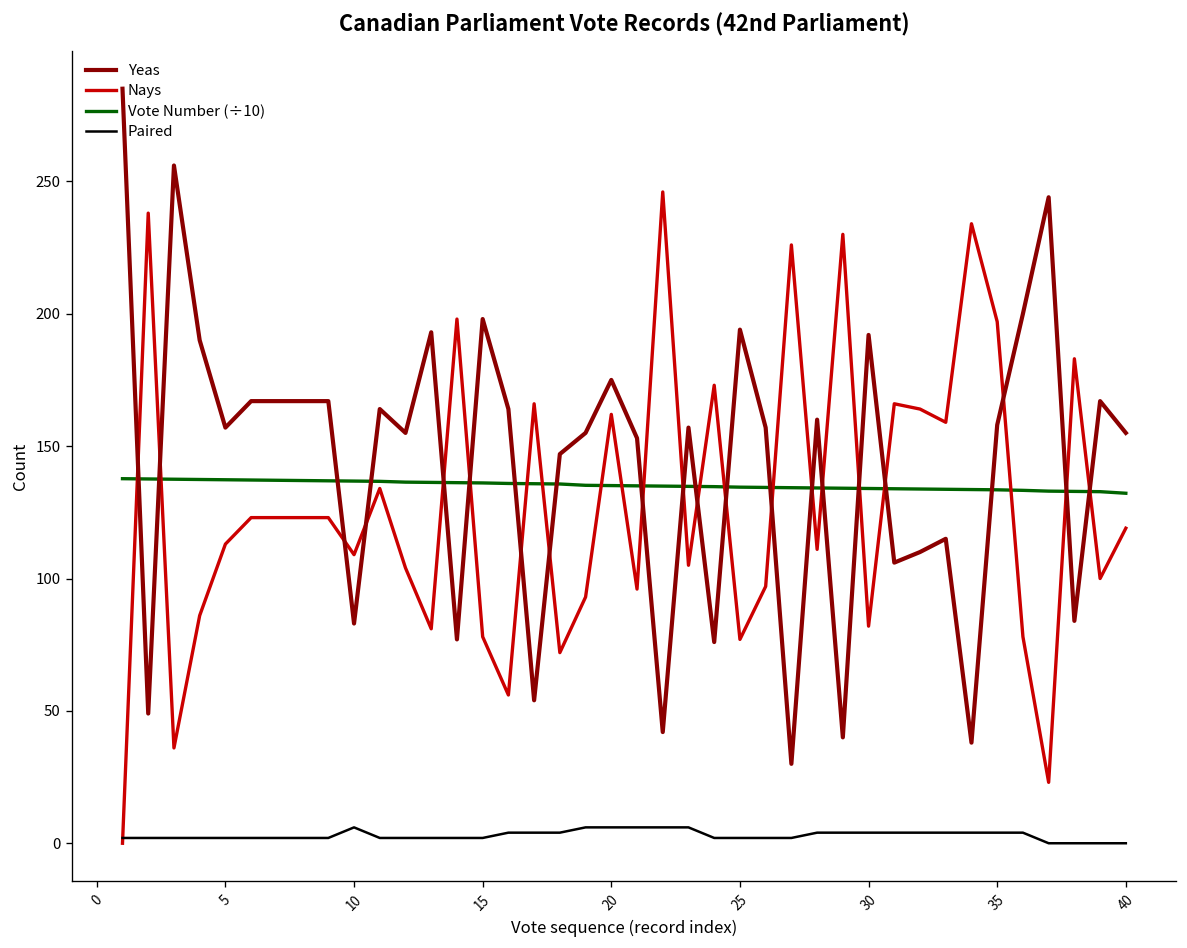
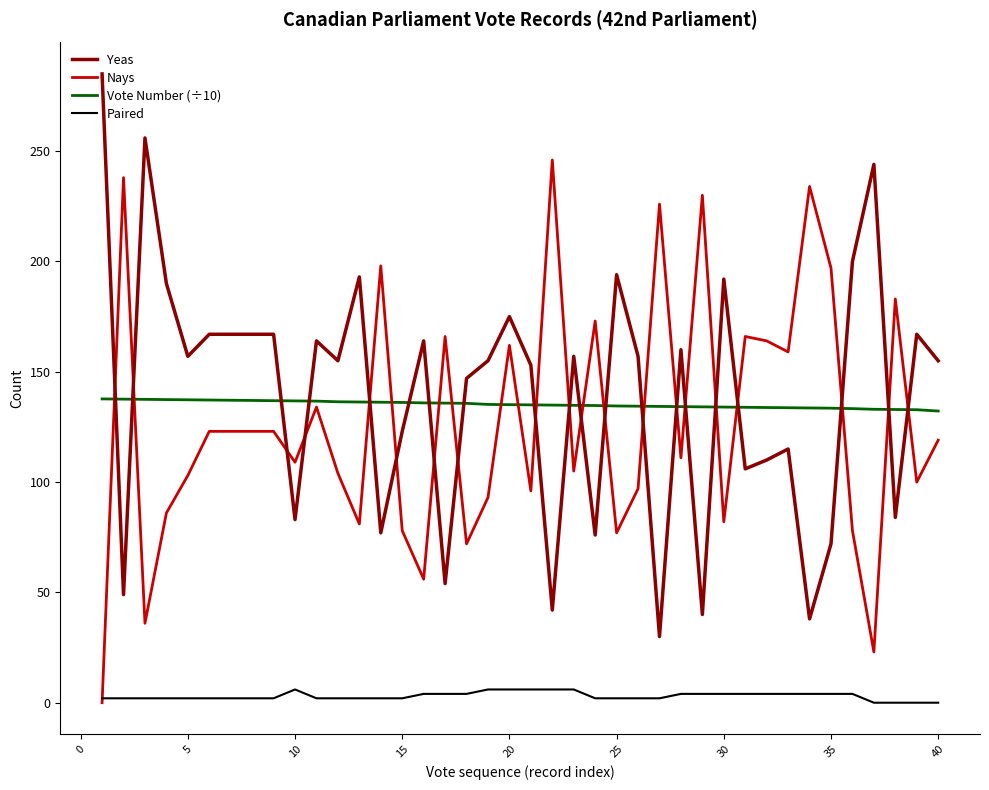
Nays, 5: 113 -> 103
Yeas, 15: 198 -> 123
Yeas, 35: 158 -> 72
